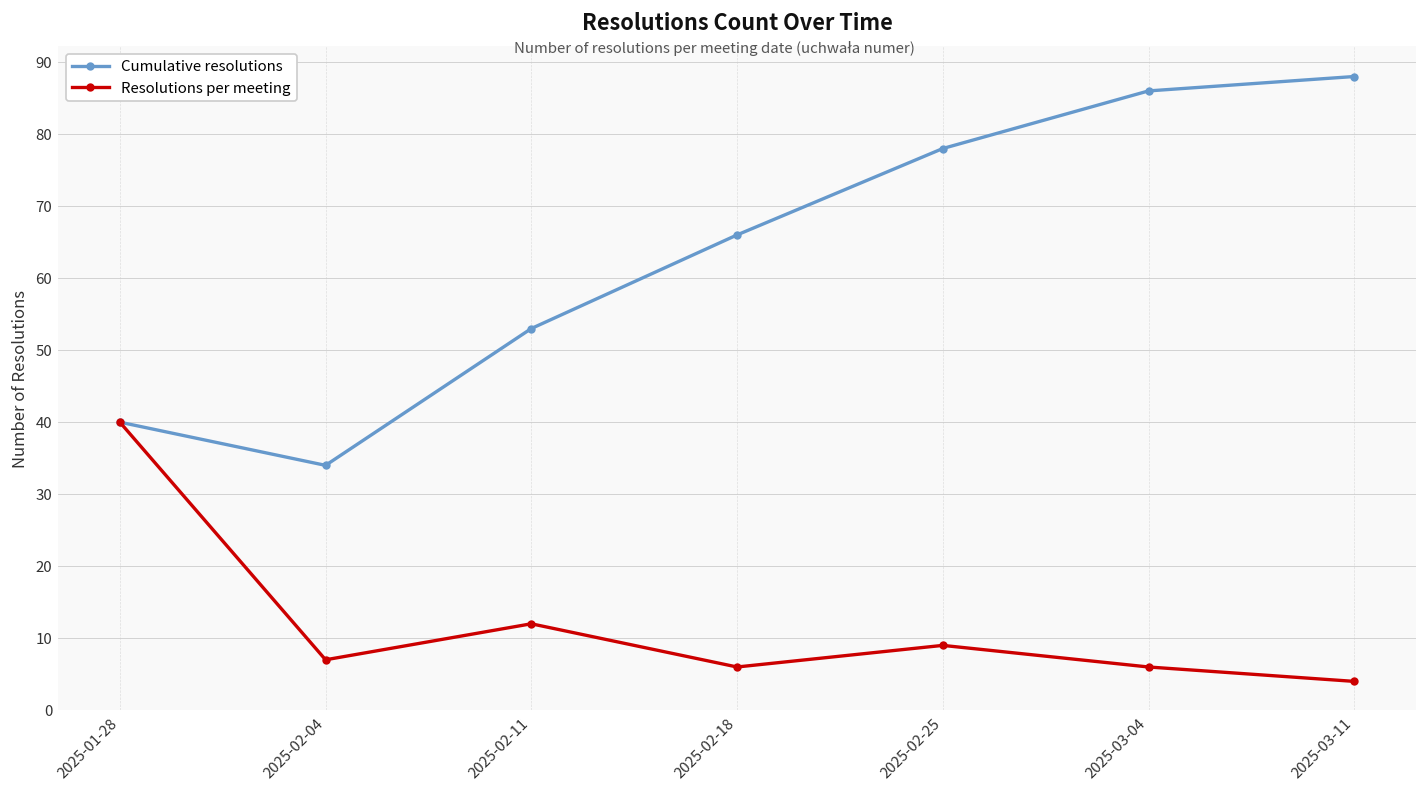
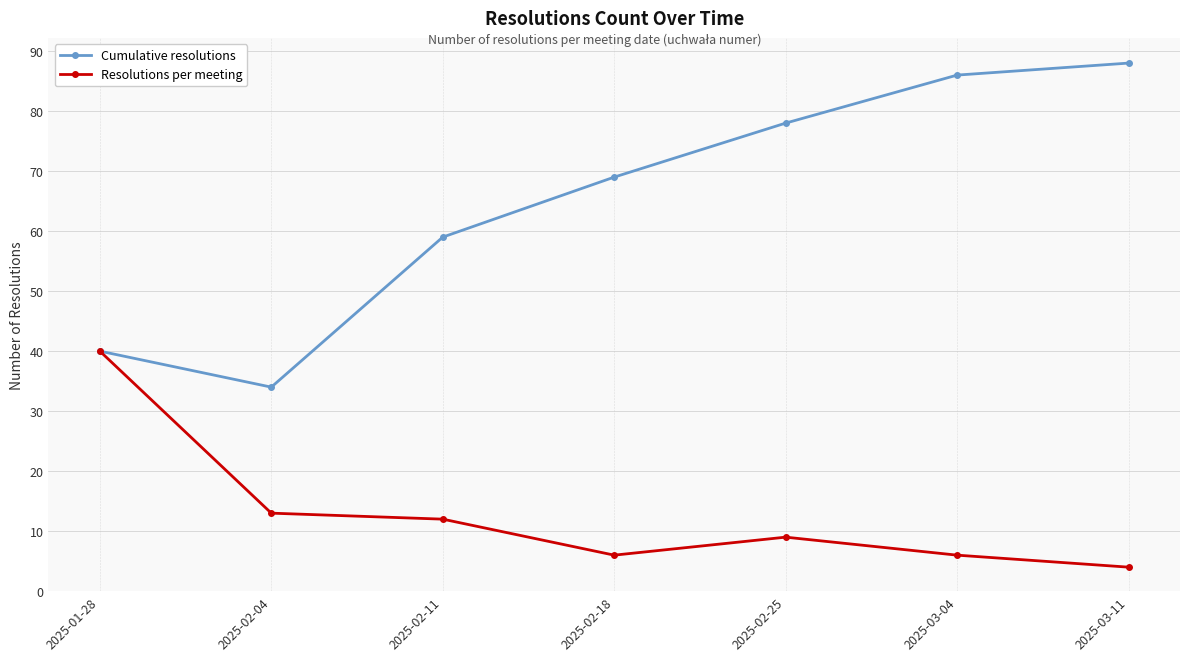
Resolutions per meeting, 2025-02-04: 7 -> 13
Cumulative resolutions, 2025-02-11: 53 -> 59
Cumulative resolutions, 2025-02-18: 66 -> 69
